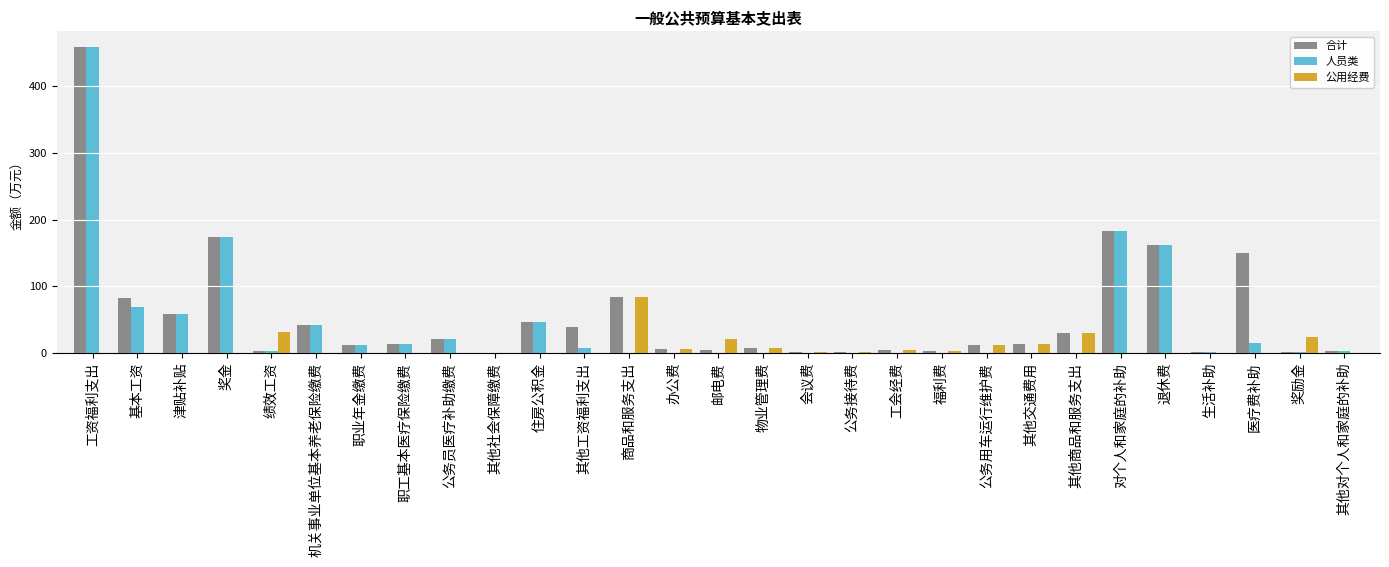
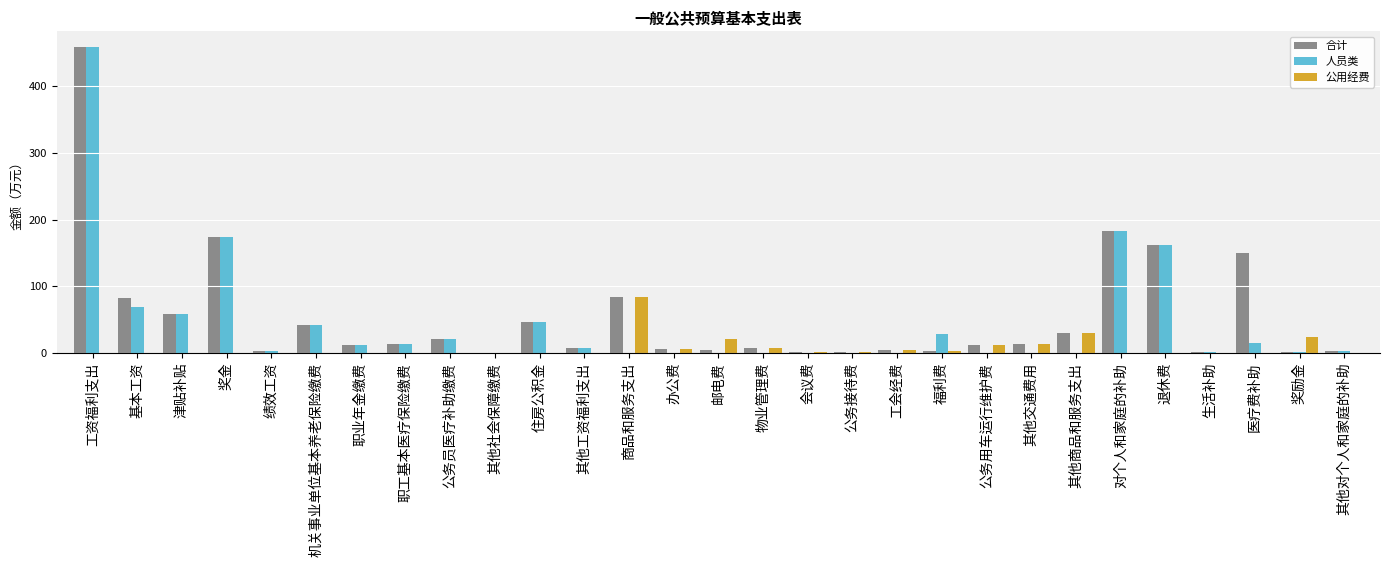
公用经费, 绩效工资: 30 -> 0
合计, 其他工资福利支出: 40 -> 10
人员类, 福利费: 0 -> 30
